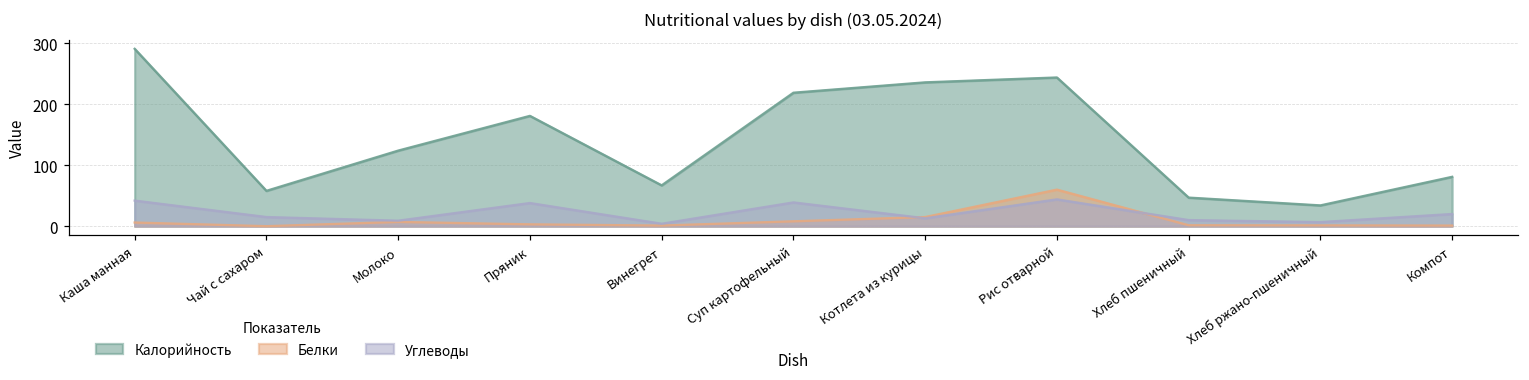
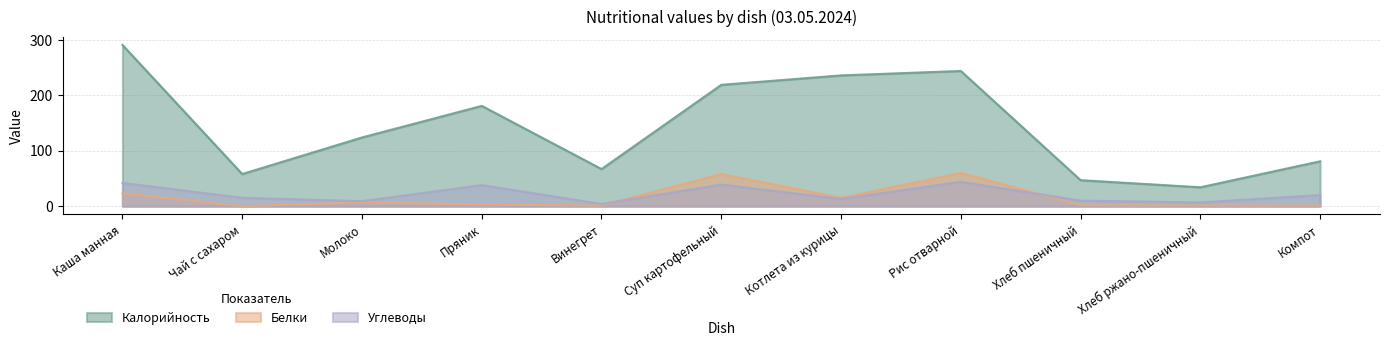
Белки, Каша манная: 10 -> 20
Белки, Суп картофельный: 10 -> 60
